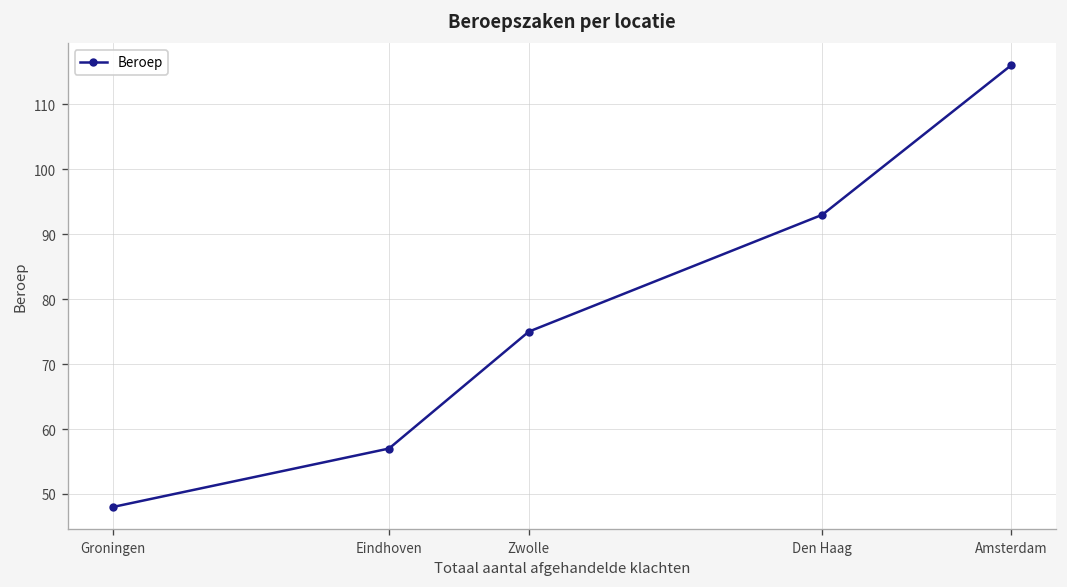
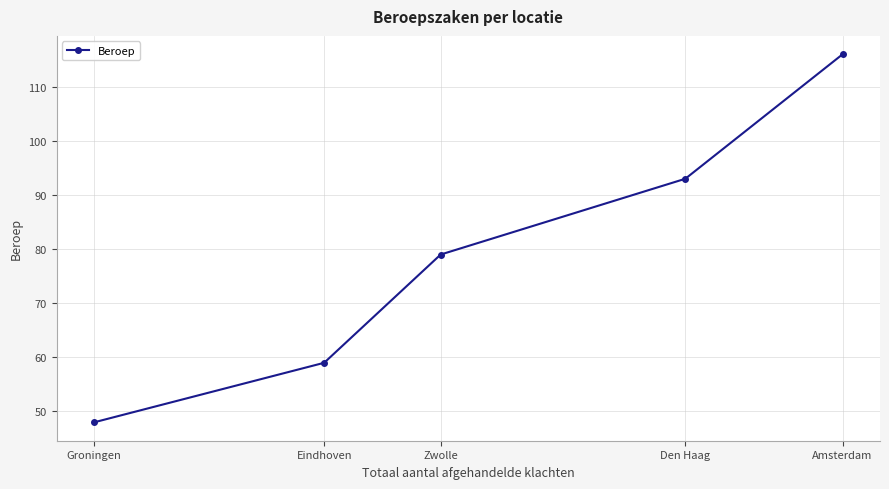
Eindhoven: 57 -> 59
Zwolle: 75 -> 79
